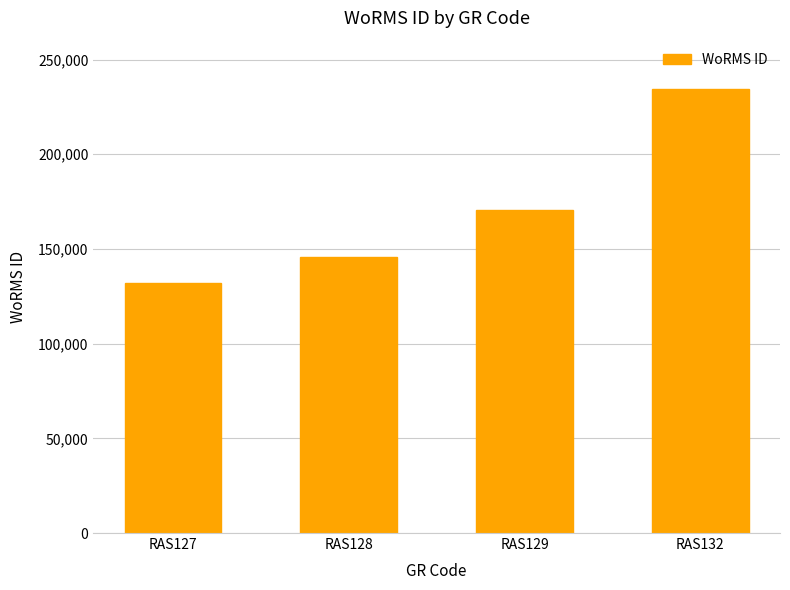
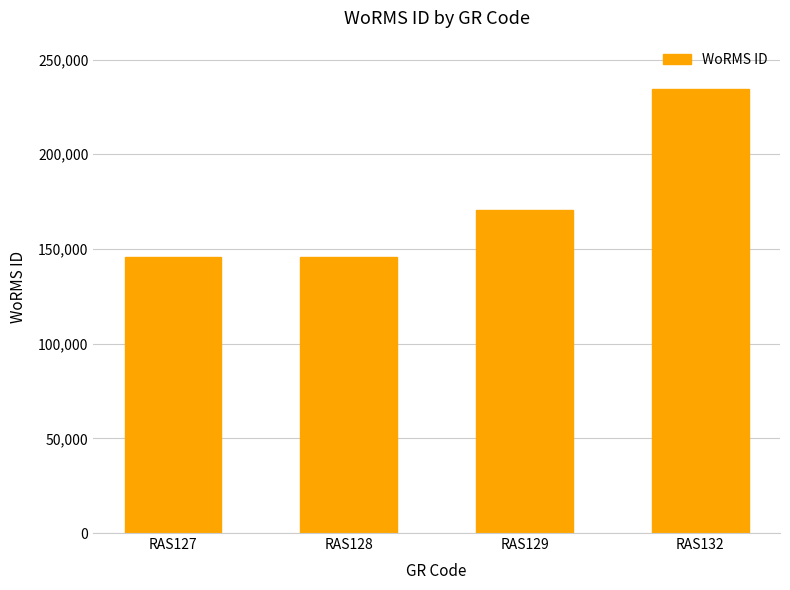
RAS127: 132,000 -> 146,000
